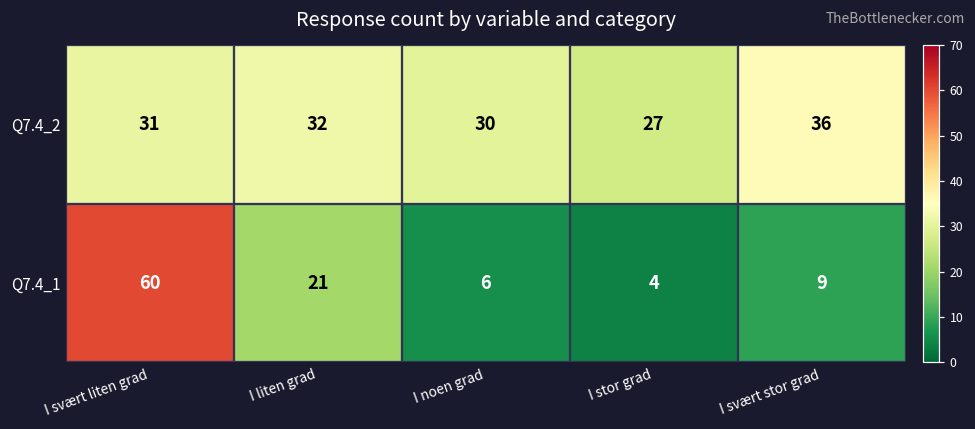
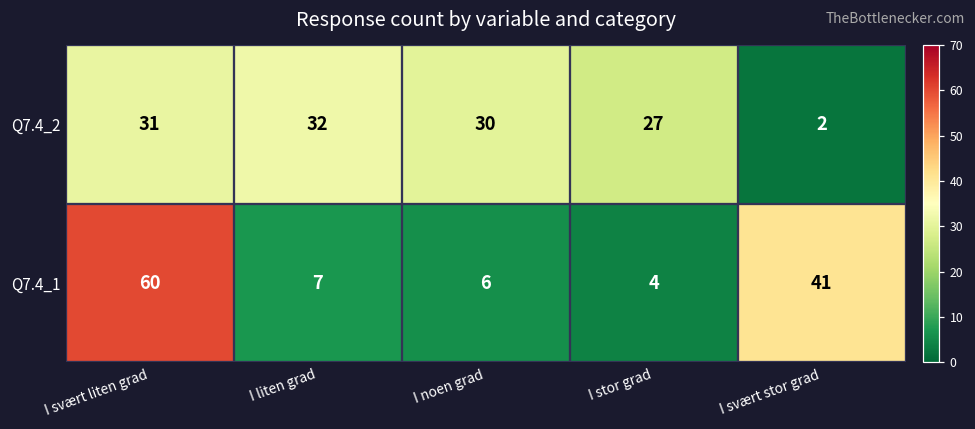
Q7.4_2, I svært stor grad: 36 -> 2
Q7.4_1, I liten grad: 21 -> 7
Q7.4_1, I svært stor grad: 9 -> 41
